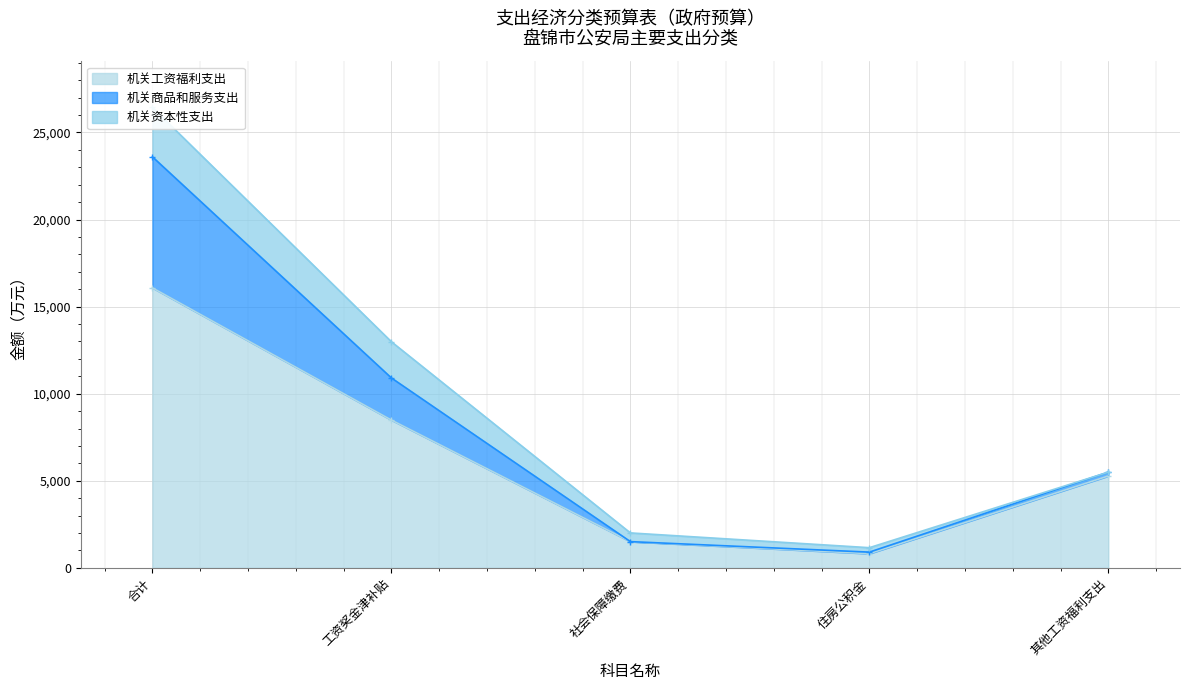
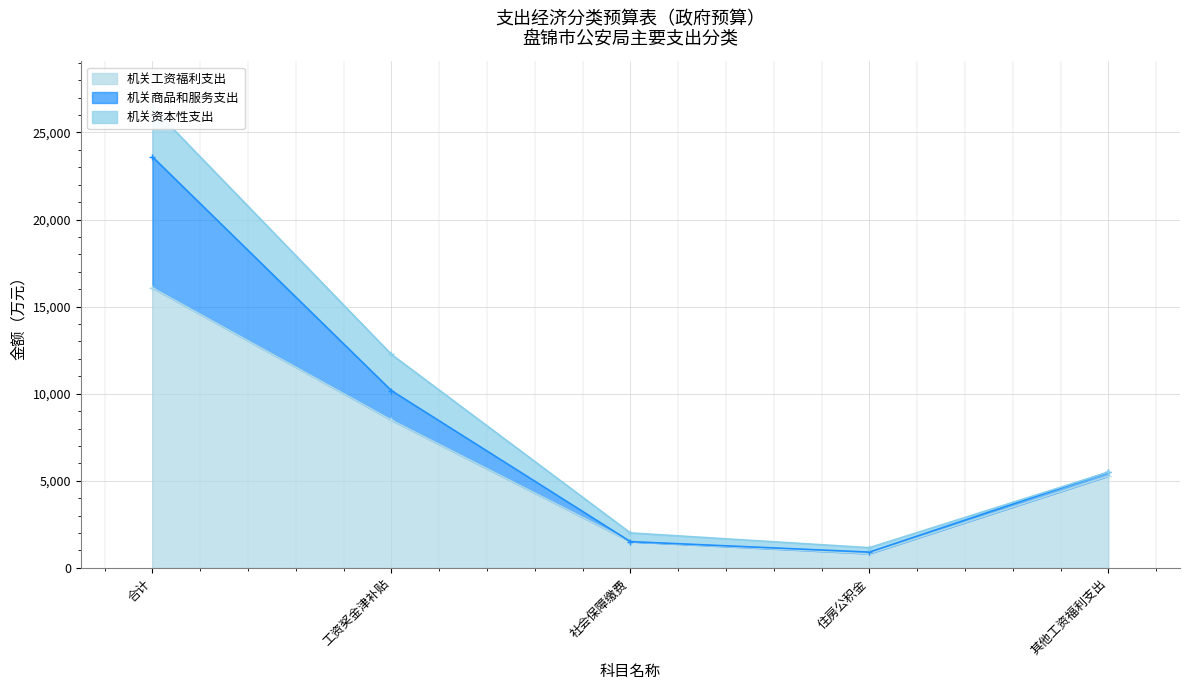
机关商品和服务支出, 工资奖金津补贴: 2,400 -> 1,700
